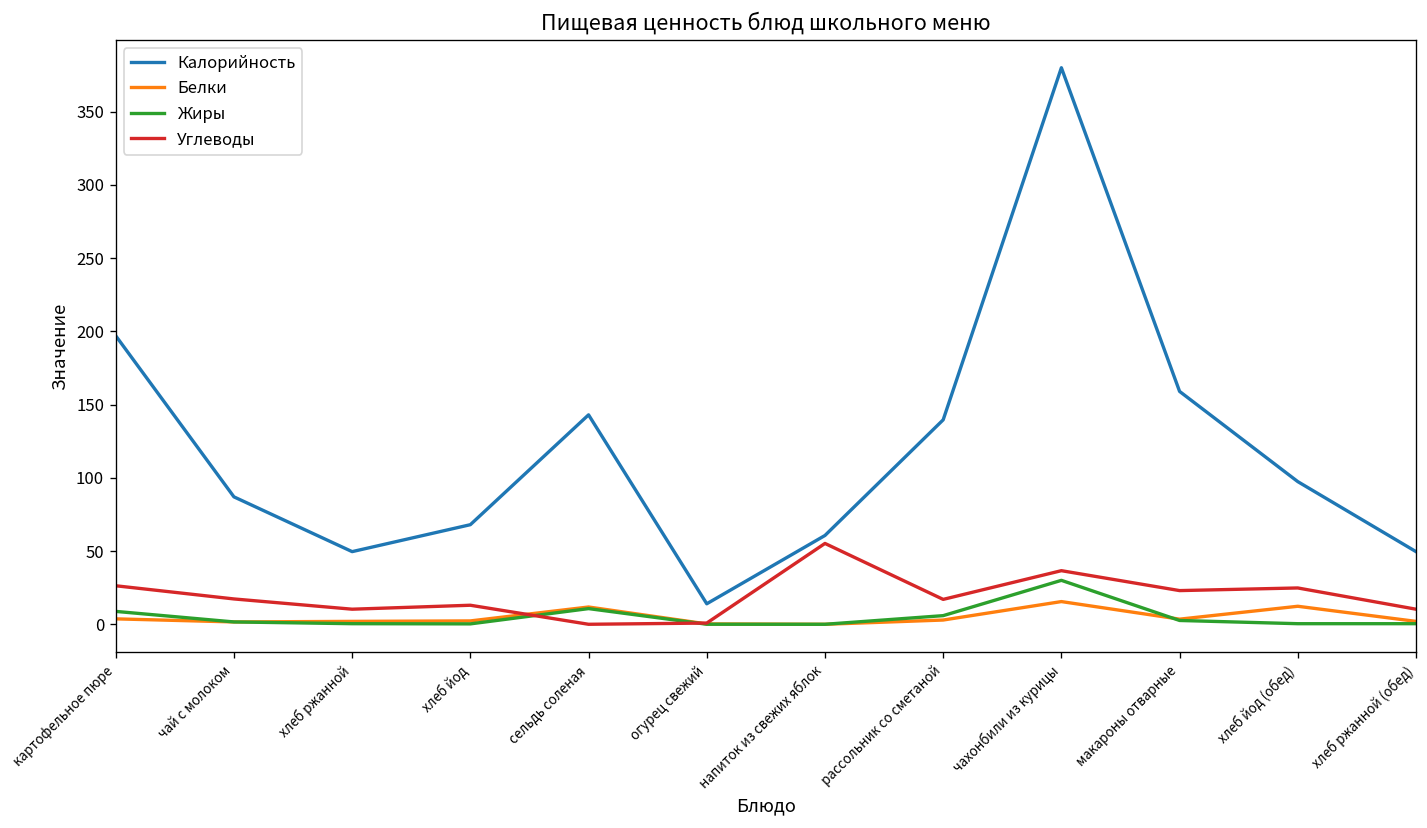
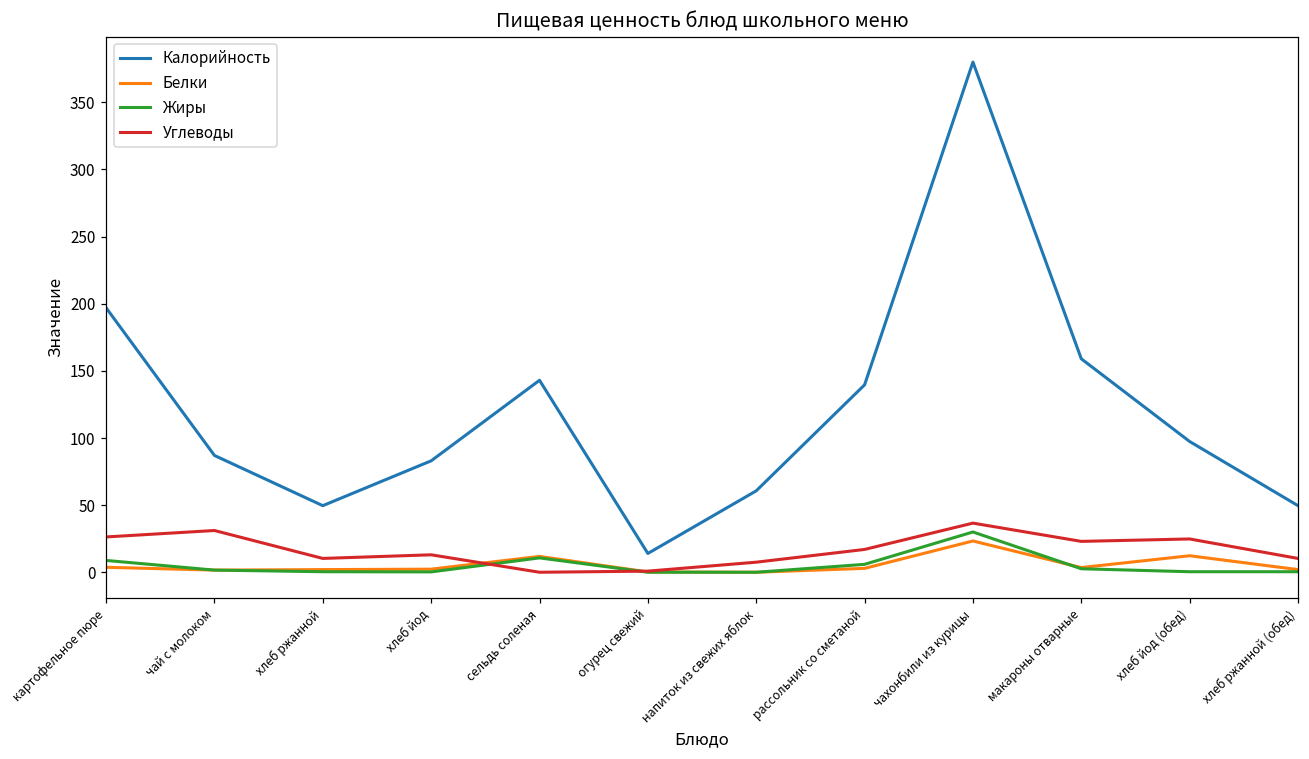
Углеводы, чай с молоком: 17 -> 31
Калорийность, хлеб йод: 68 -> 83
Углеводы, напиток из свежих яблок: 55 -> 8
Белки, чахонбили из курицы: 16 -> 23
